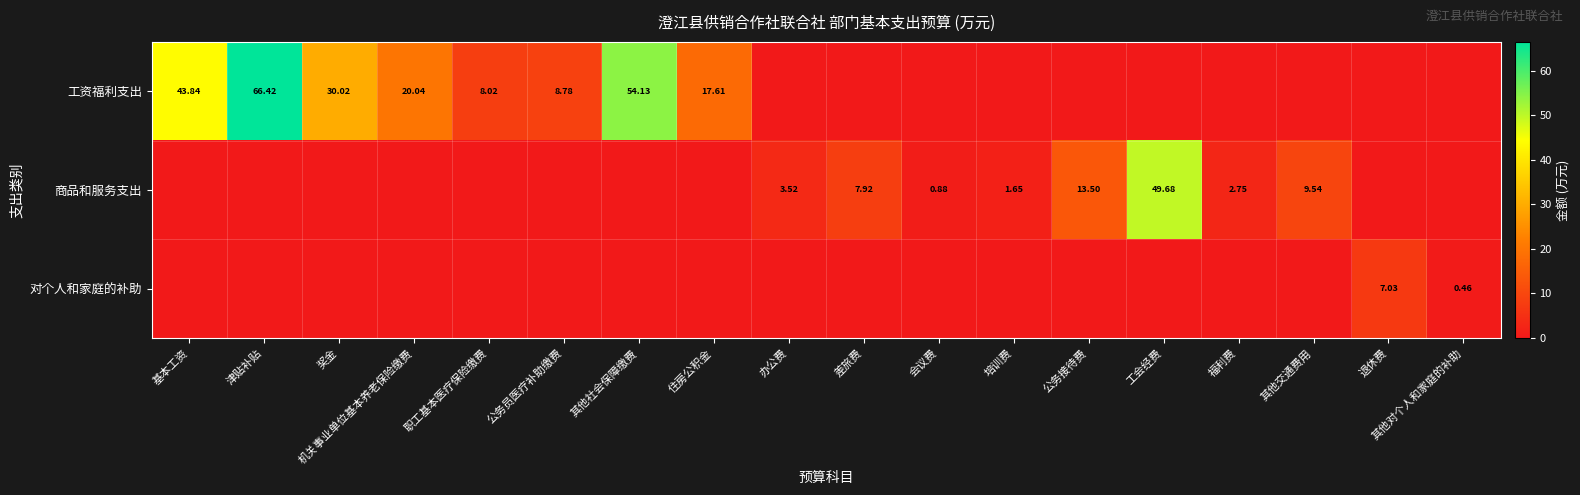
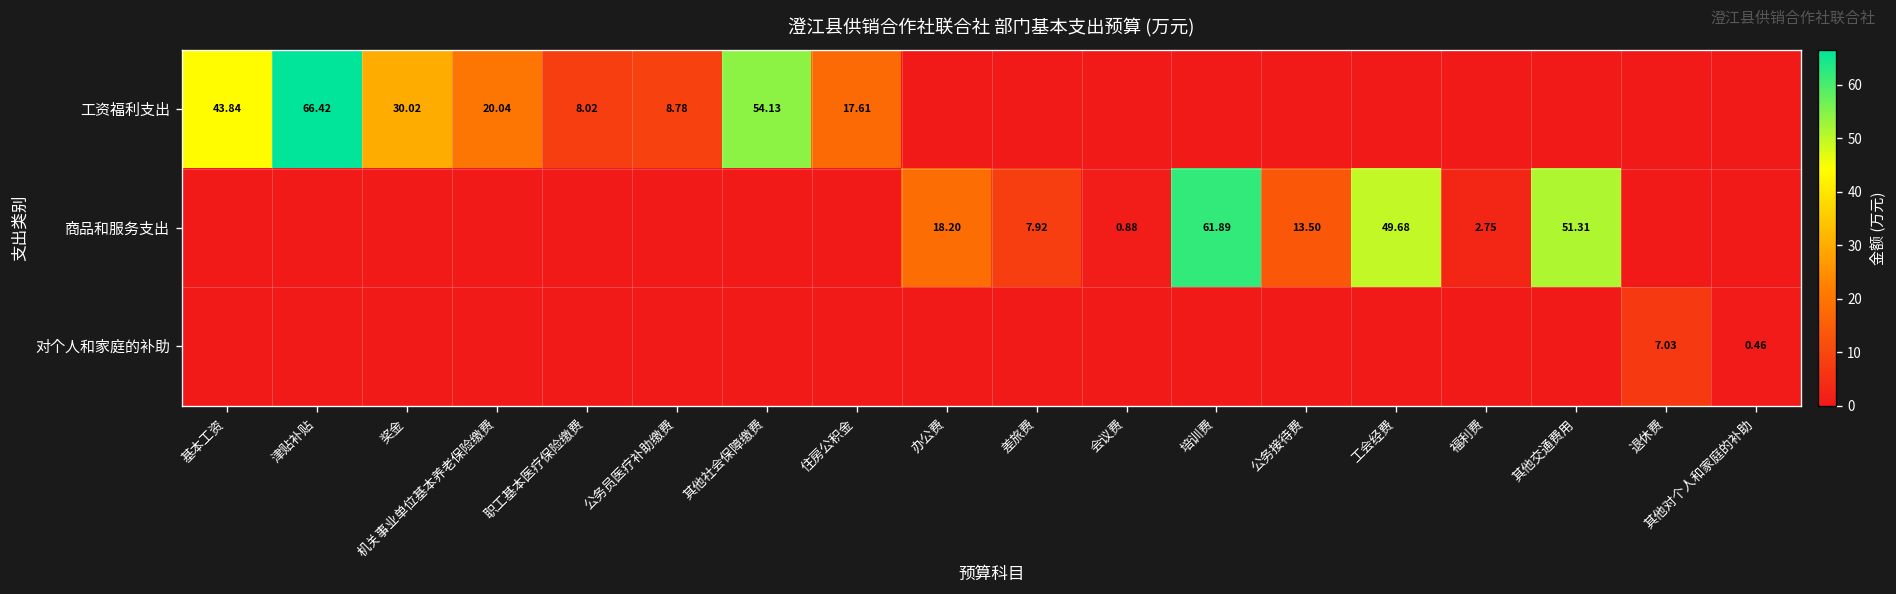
商品和服务支出, 办公费: 3.52 -> 18.20
商品和服务支出, 培训费: 1.65 -> 61.89
商品和服务支出, 其他交通费用: 9.54 -> 51.31
